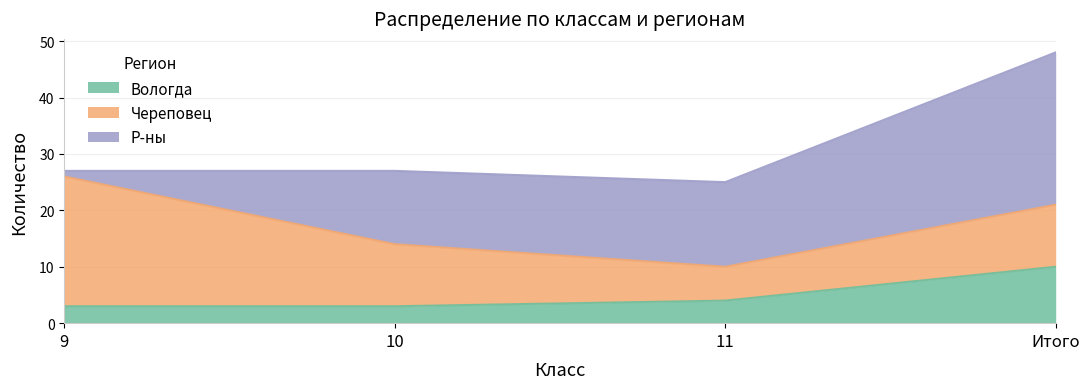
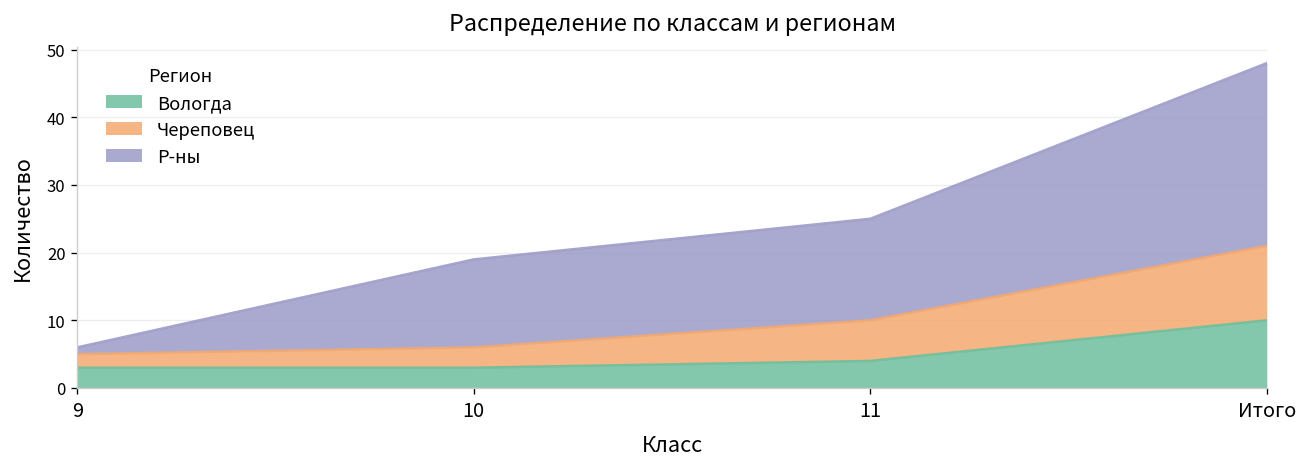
Череповец, 9: 23 -> 2
Череповец, 10: 11 -> 3
